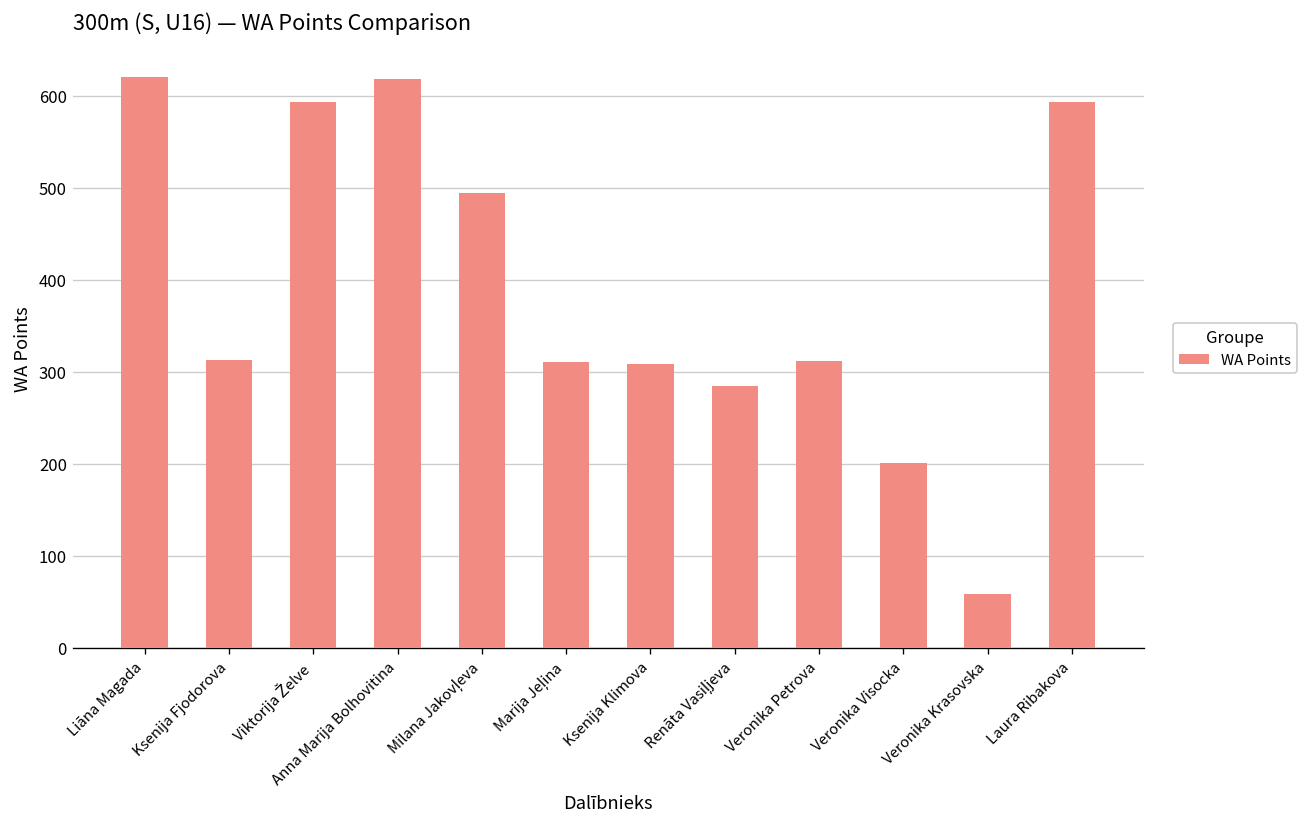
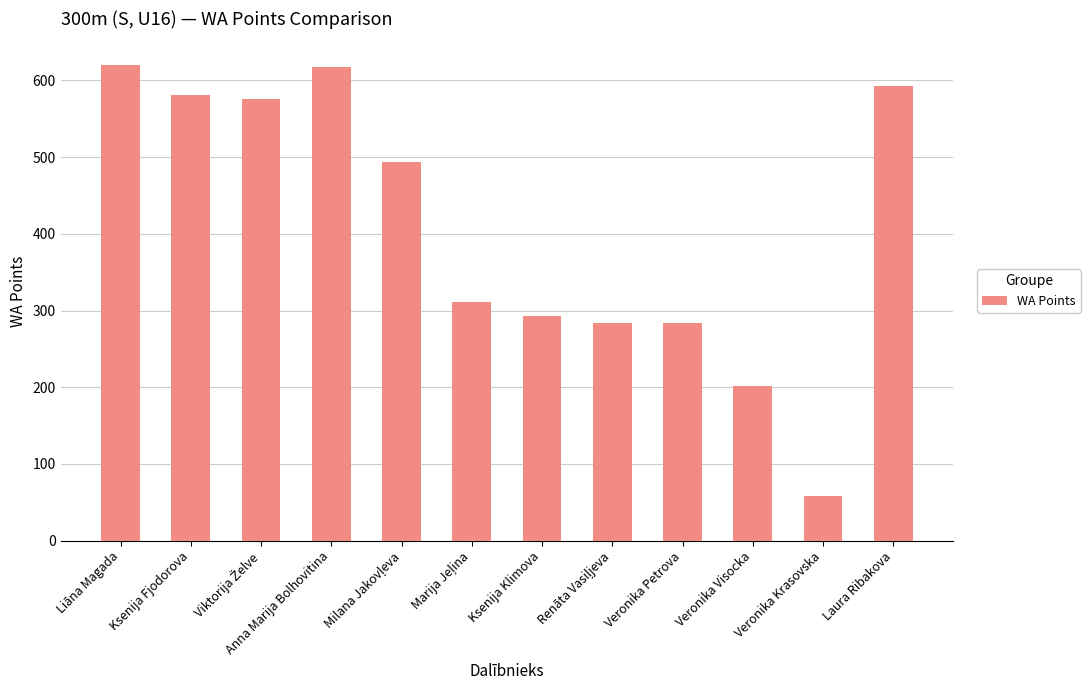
Ksenija Fjodorova: 310 -> 580
Viktorija Želve: 590 -> 580
Ksenija Klimova: 310 -> 290
Veronika Petrova: 310 -> 280
